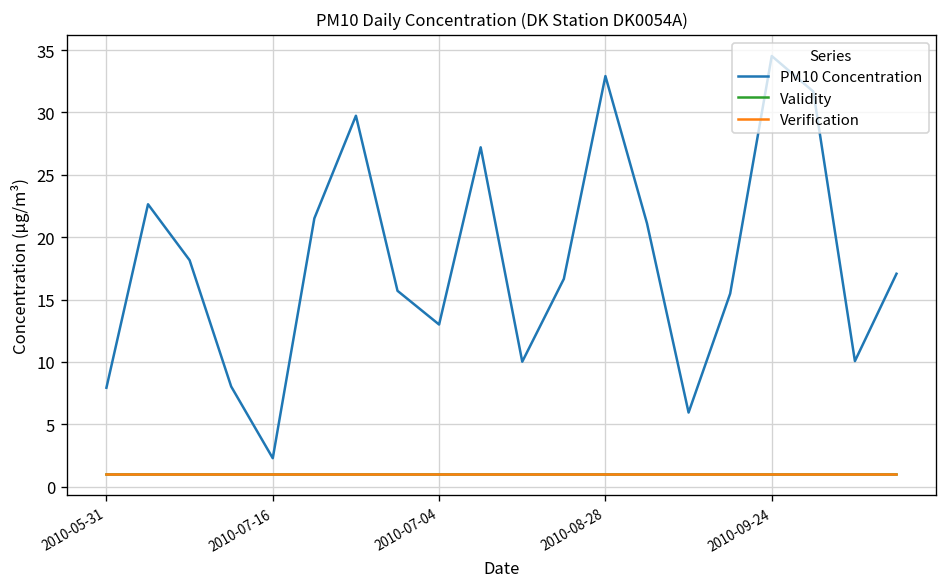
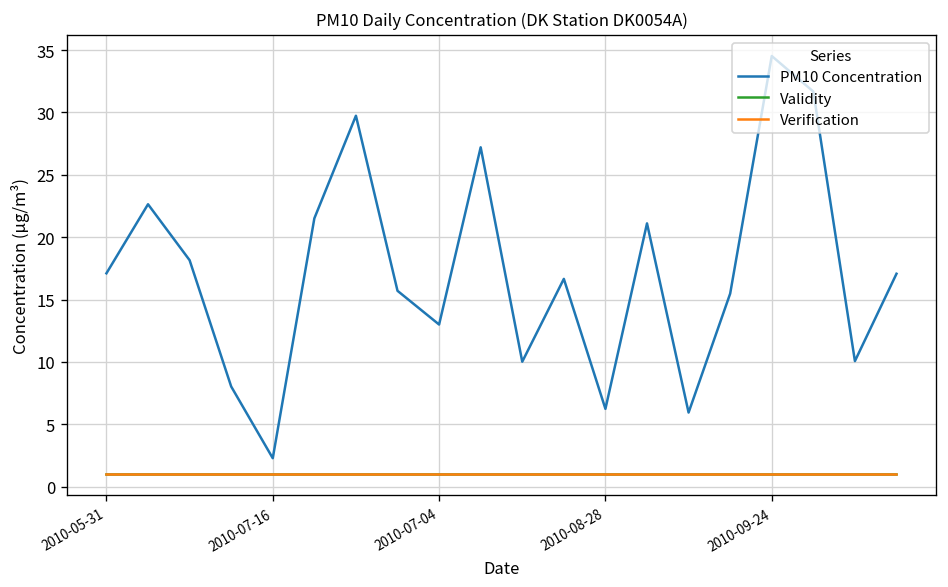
PM10 Concentration, 2010-05-31: 7.9 -> 17.1
PM10 Concentration, 2010-08-28: 32.9 -> 6.2
